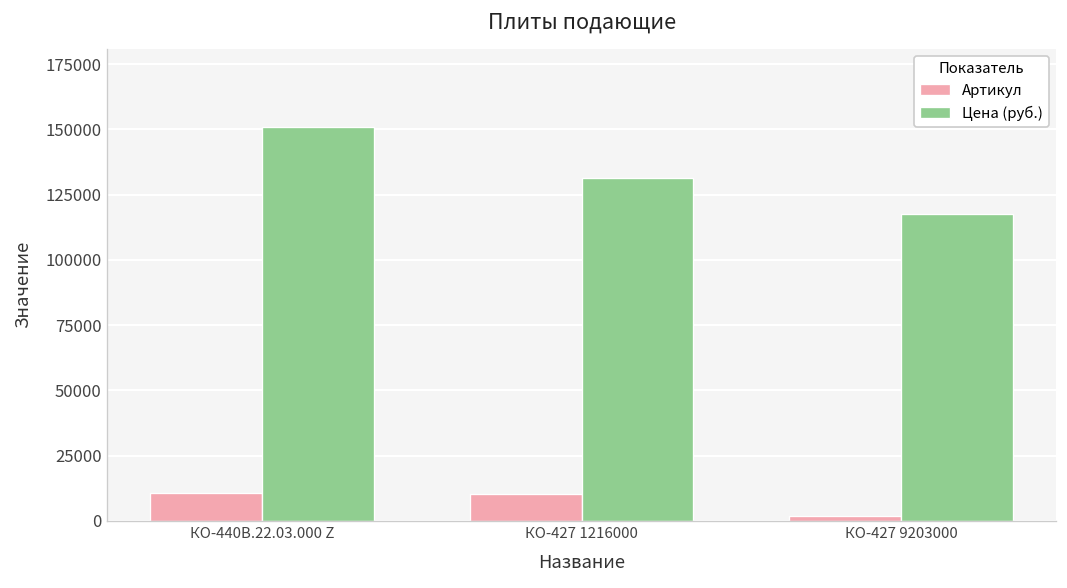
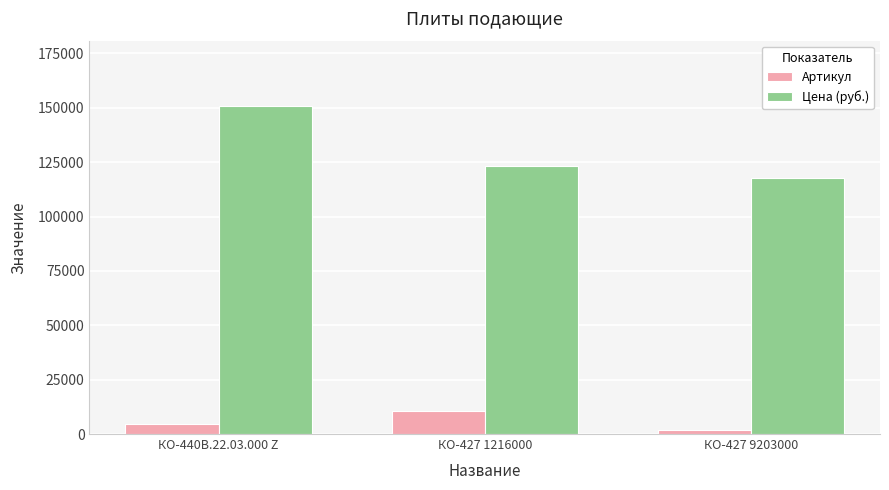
Артикул, КО-440В.22.03.000 Z: 10000 -> 5000
Цена (руб.), КО-427 1216000: 131000 -> 123000
